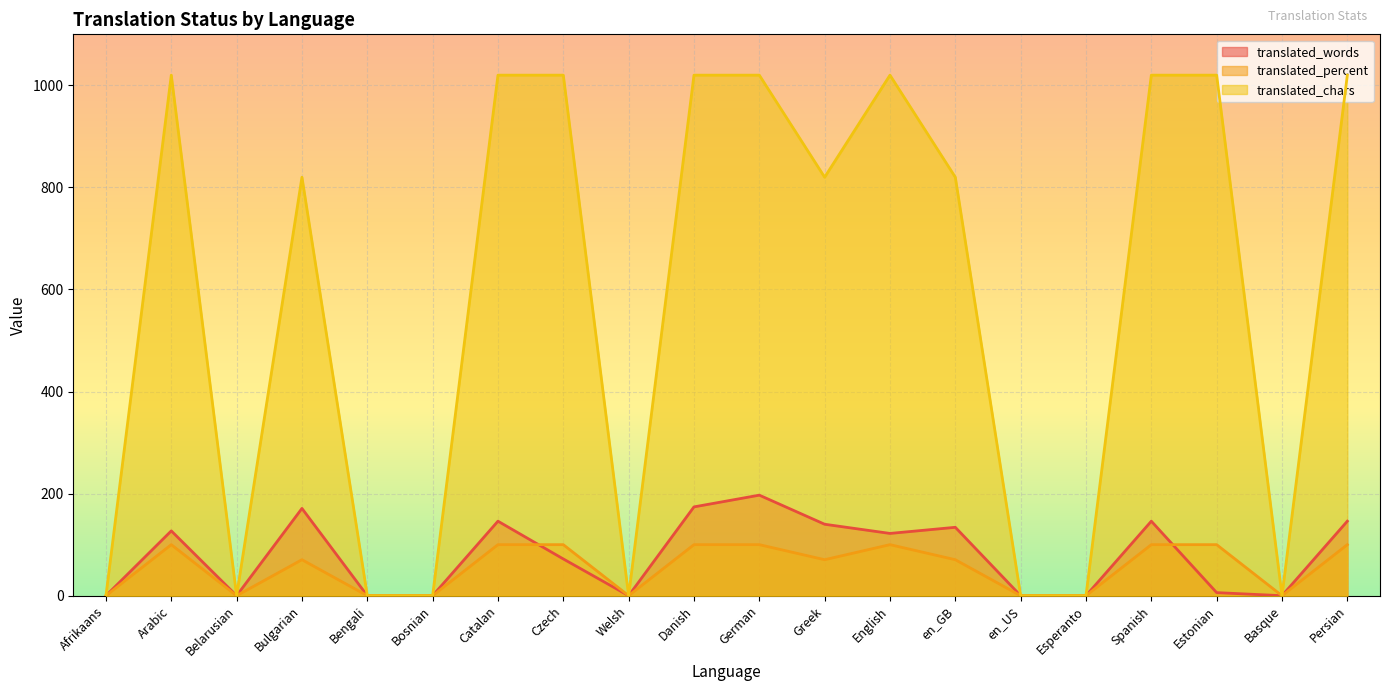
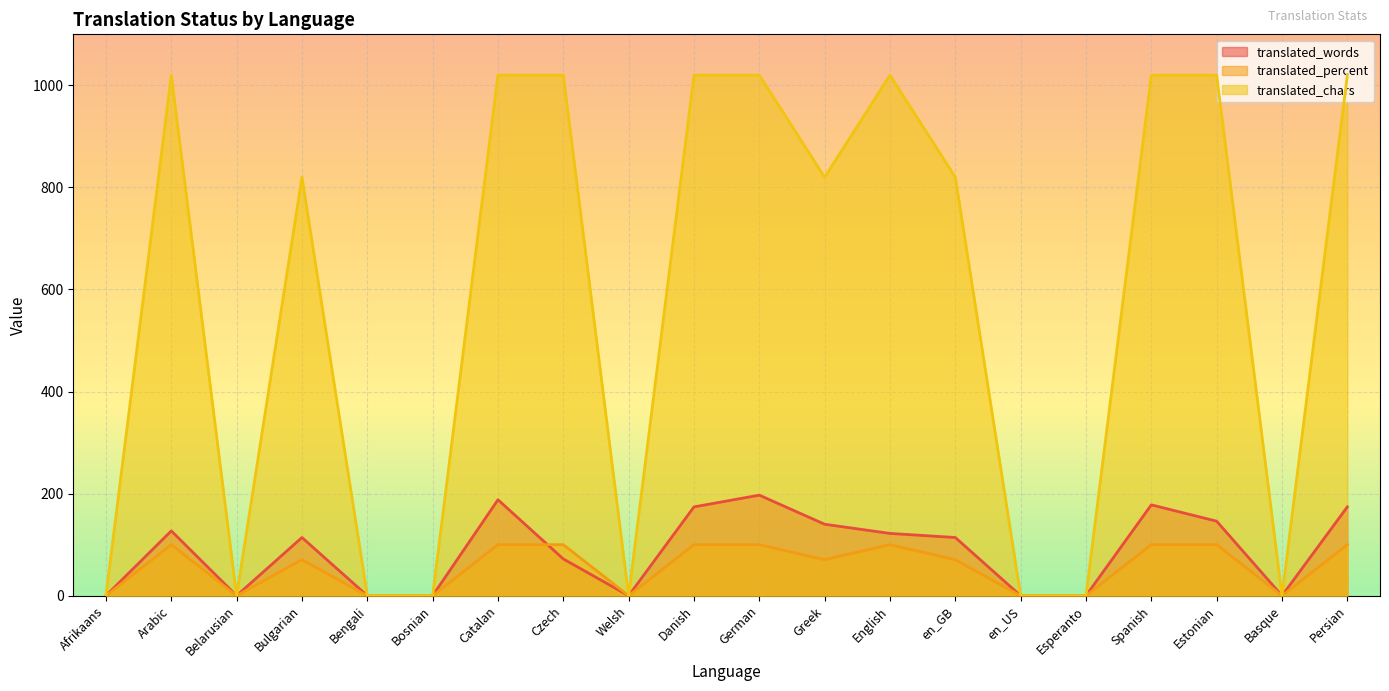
translated_words, Bulgarian: 170 -> 110
translated_words, Catalan: 150 -> 190
translated_words, en_GB: 130 -> 110
translated_words, Spanish: 150 -> 180
translated_words, Estonian: 10 -> 150
translated_words, Persian: 150 -> 170
